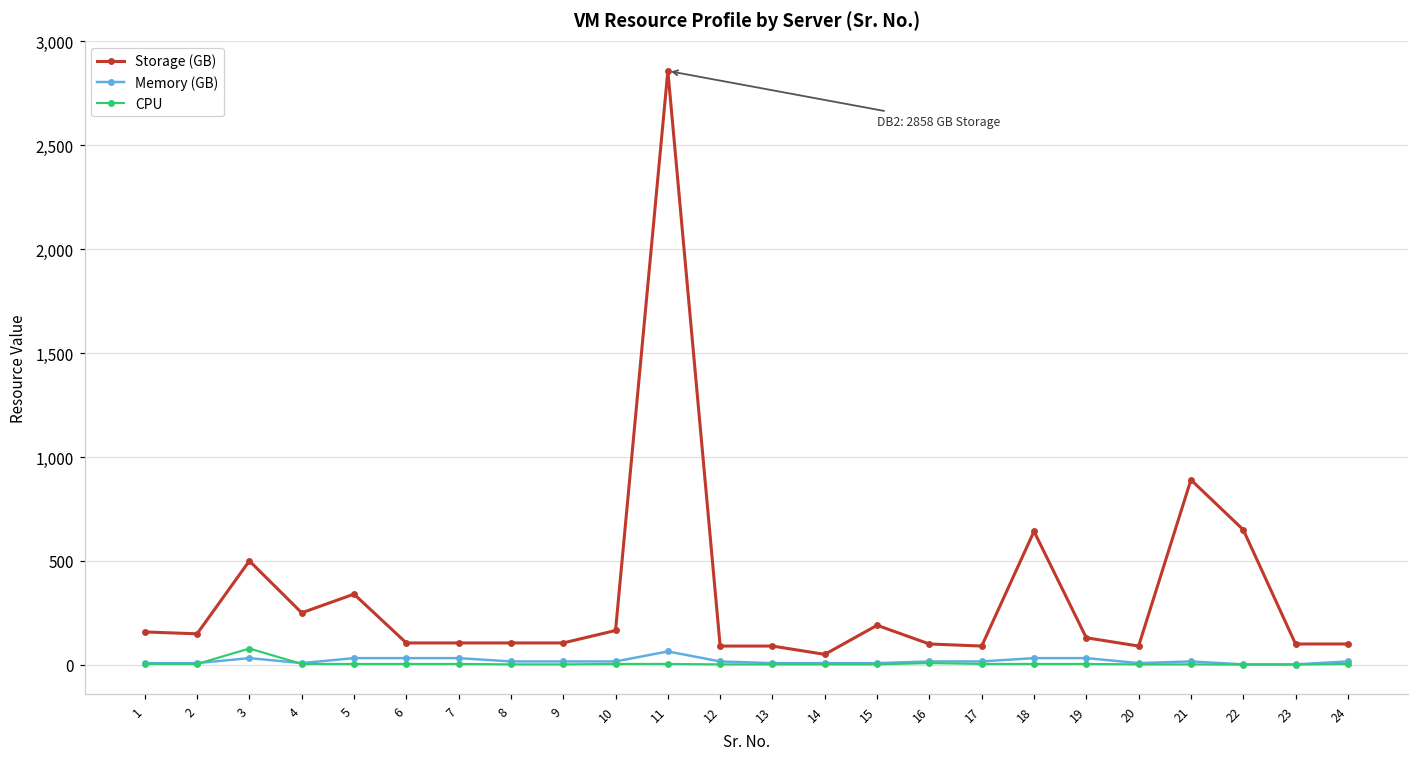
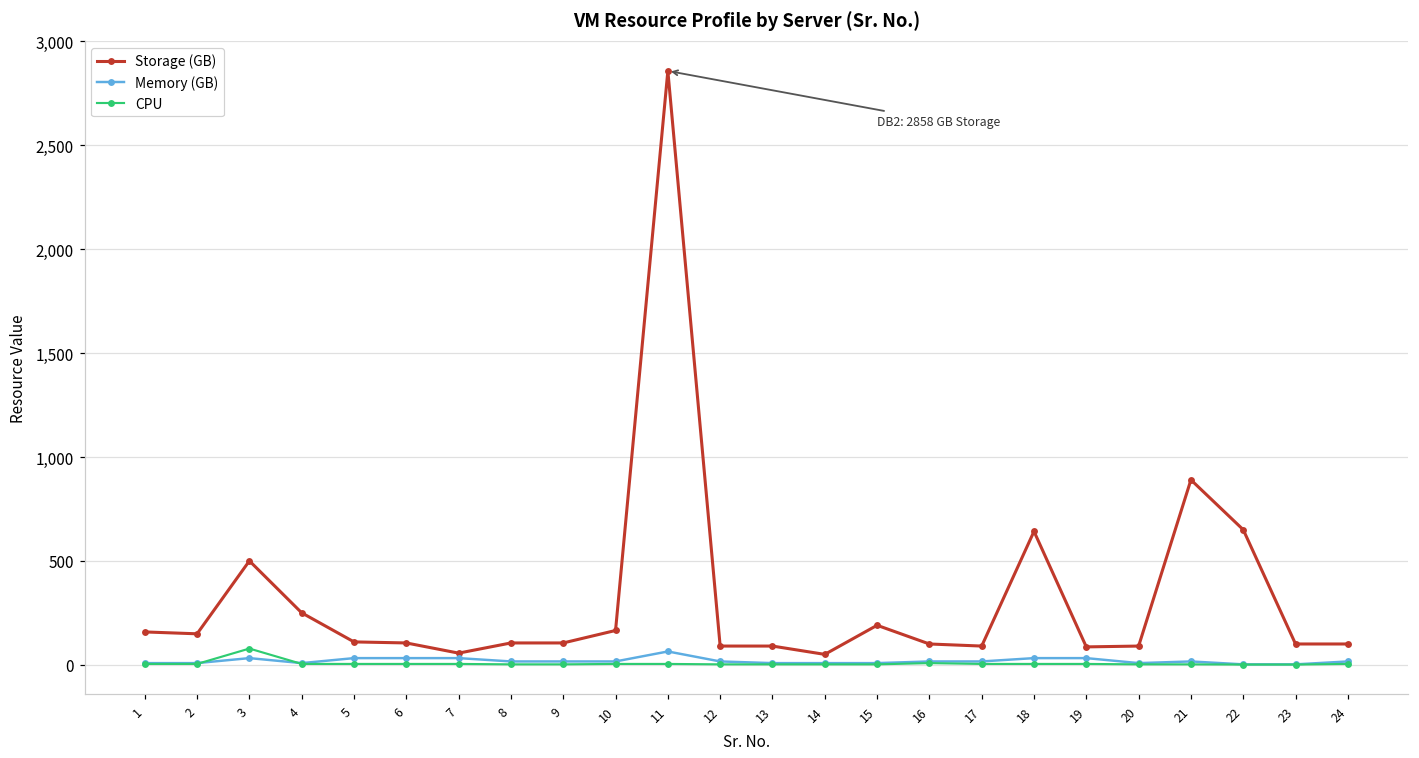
Storage (GB), 5: 340 -> 110
Storage (GB), 7: 110 -> 60
Storage (GB), 19: 130 -> 90
